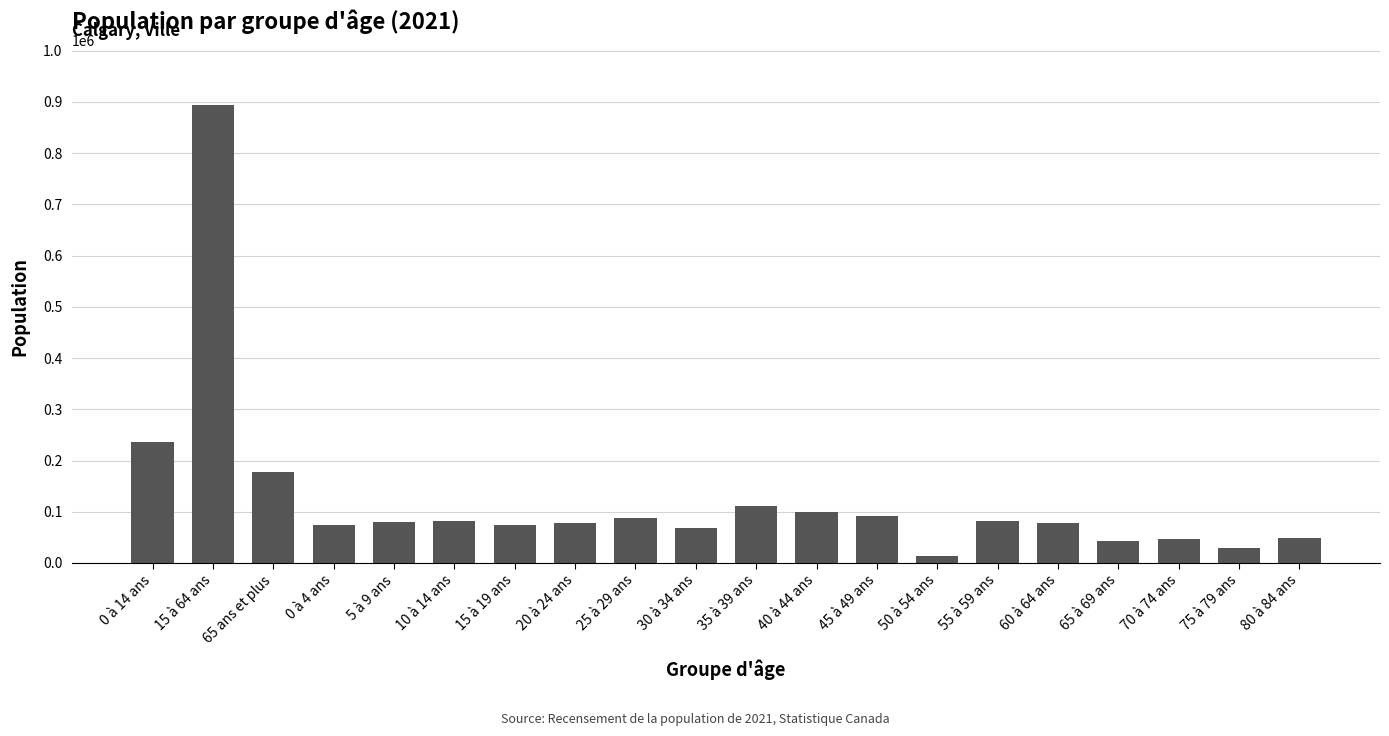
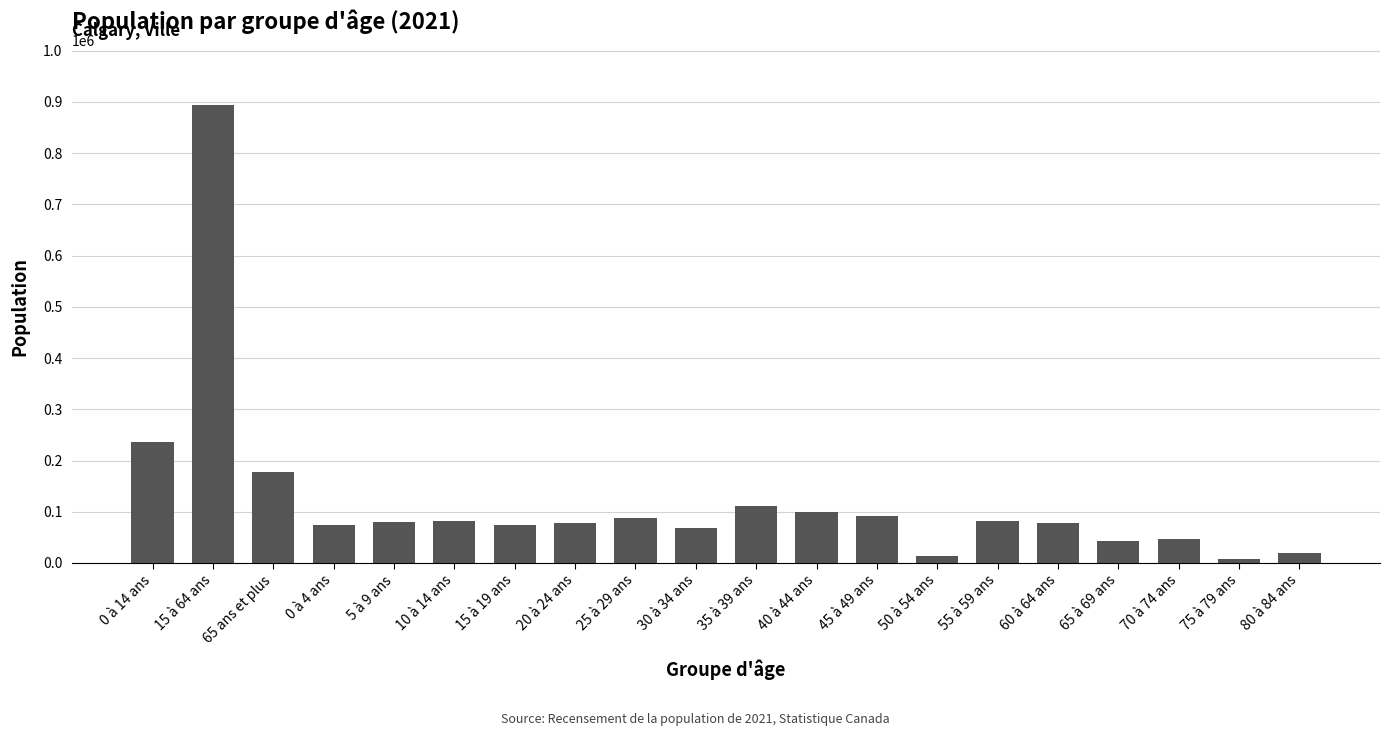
75 à 79 ans: 30000 -> 10000
80 à 84 ans: 50000 -> 20000
